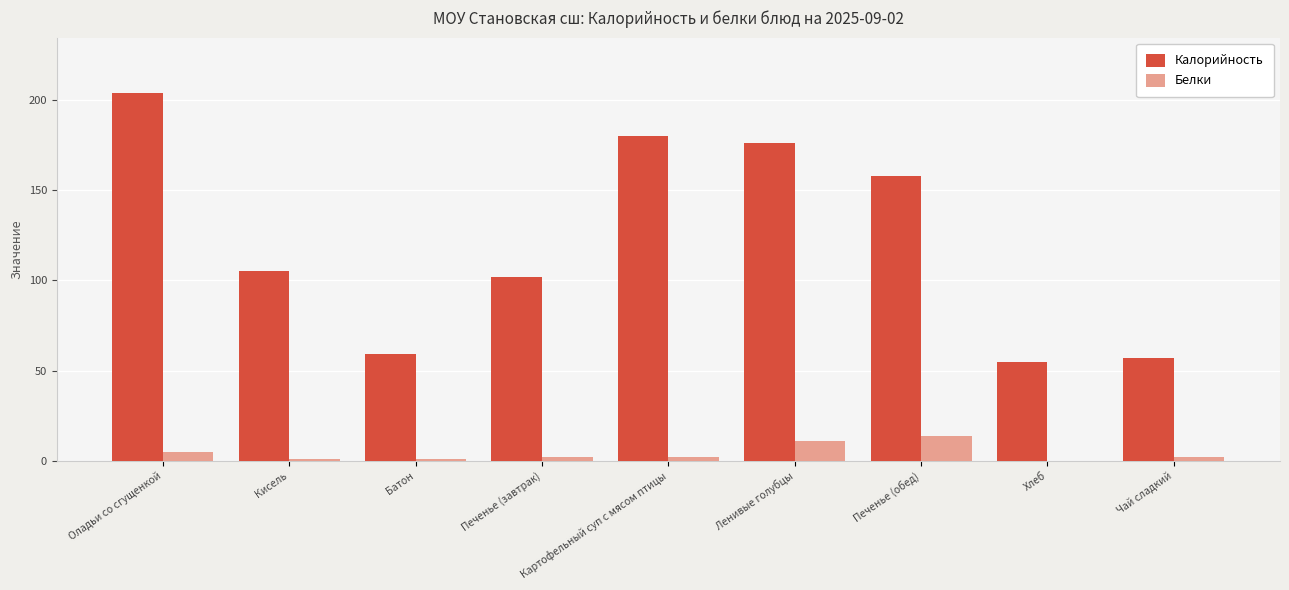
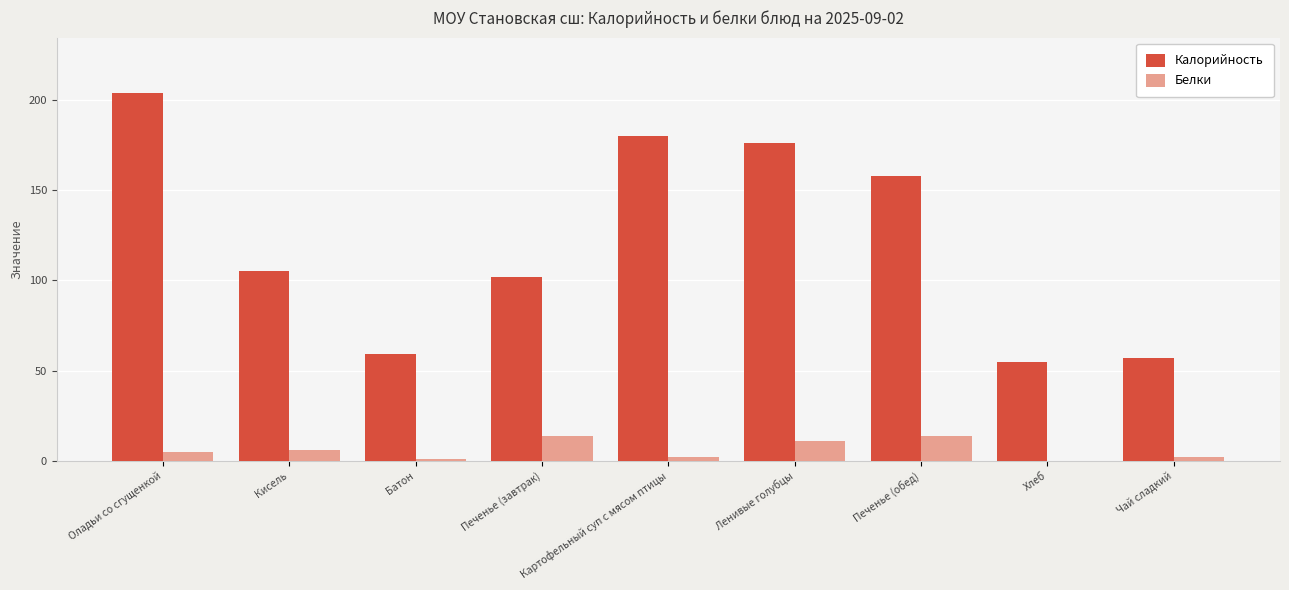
Белки, Кисель: 1 -> 6
Белки, Печенье (завтрак): 2 -> 14
